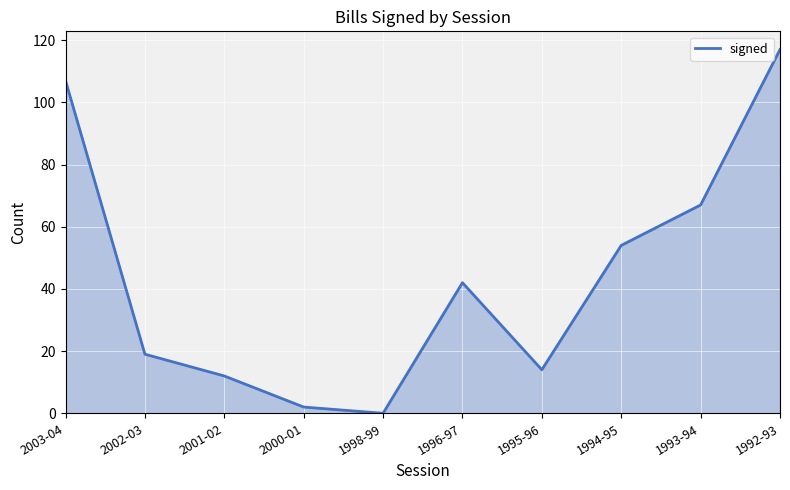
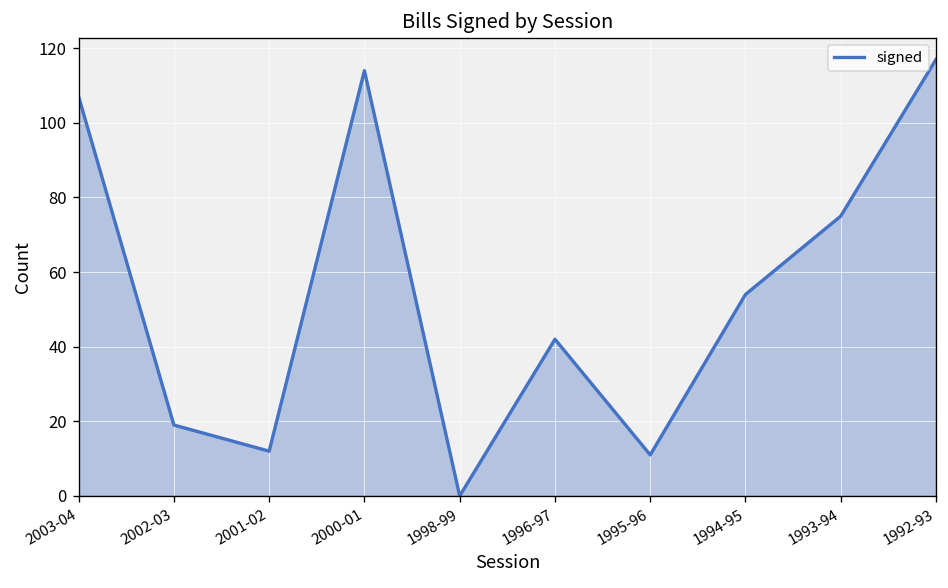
2000-01: 2 -> 114
1995-96: 14 -> 11
1993-94: 67 -> 75
